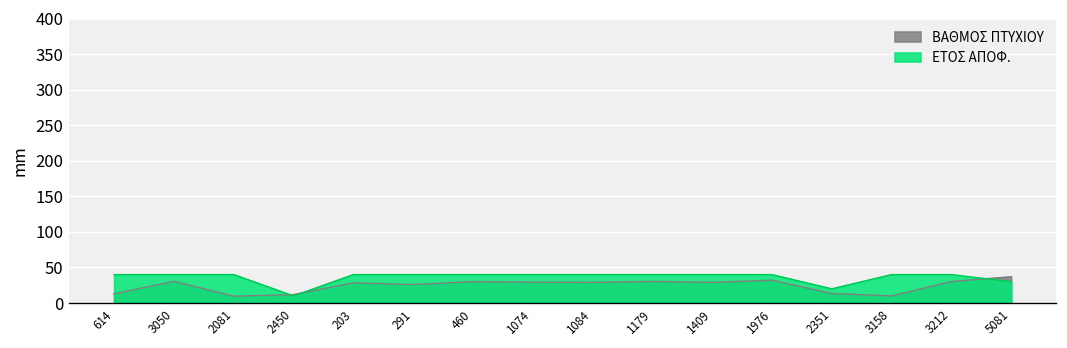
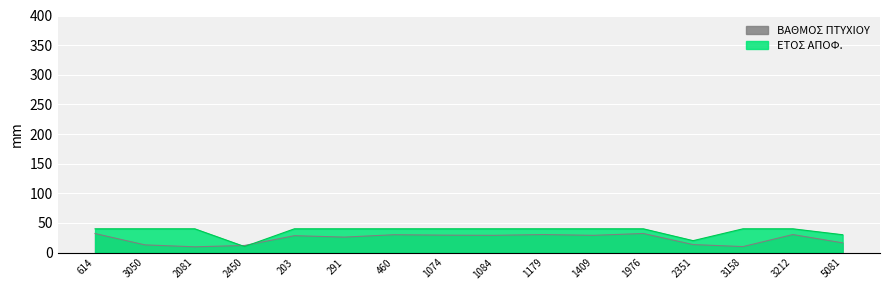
ΒΑΘΜΟΣ ΠΤΥΧΙΟΥ, 614: 10 -> 30
ΒΑΘΜΟΣ ΠΤΥΧΙΟΥ, 3050: 30 -> 10
ΒΑΘΜΟΣ ΠΤΥΧΙΟΥ, 5081: 40 -> 20
